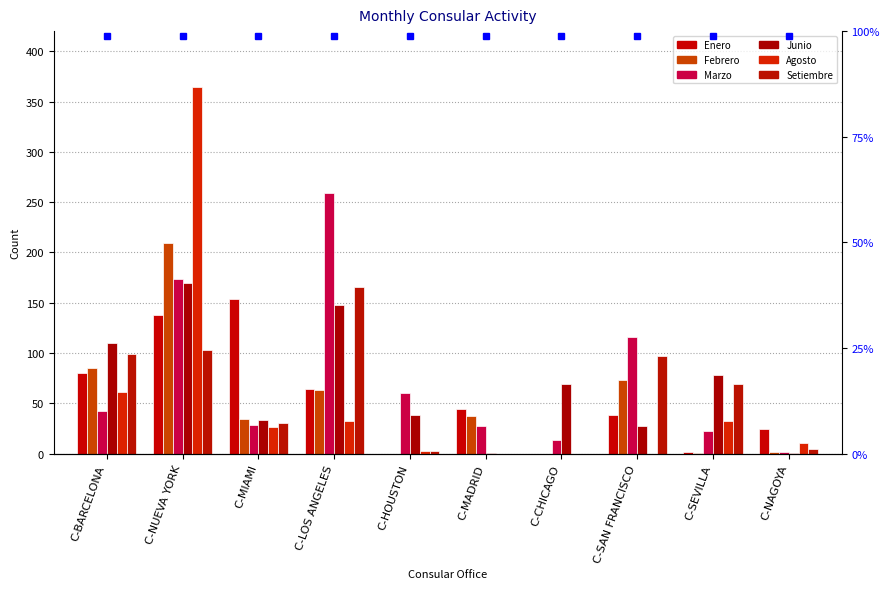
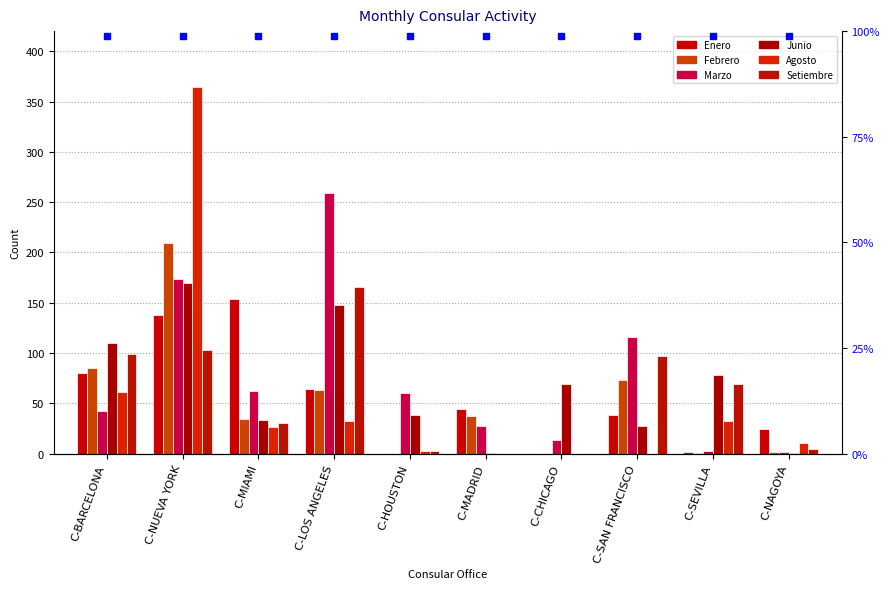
Marzo, C-MIAMI: 28 -> 62
Marzo, C-SEVILLA: 22 -> 3
